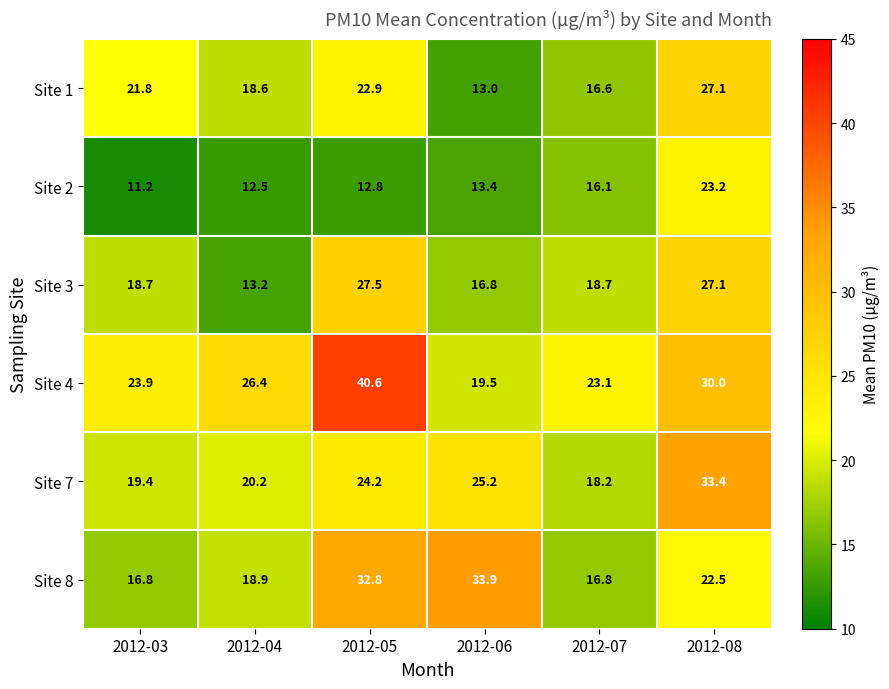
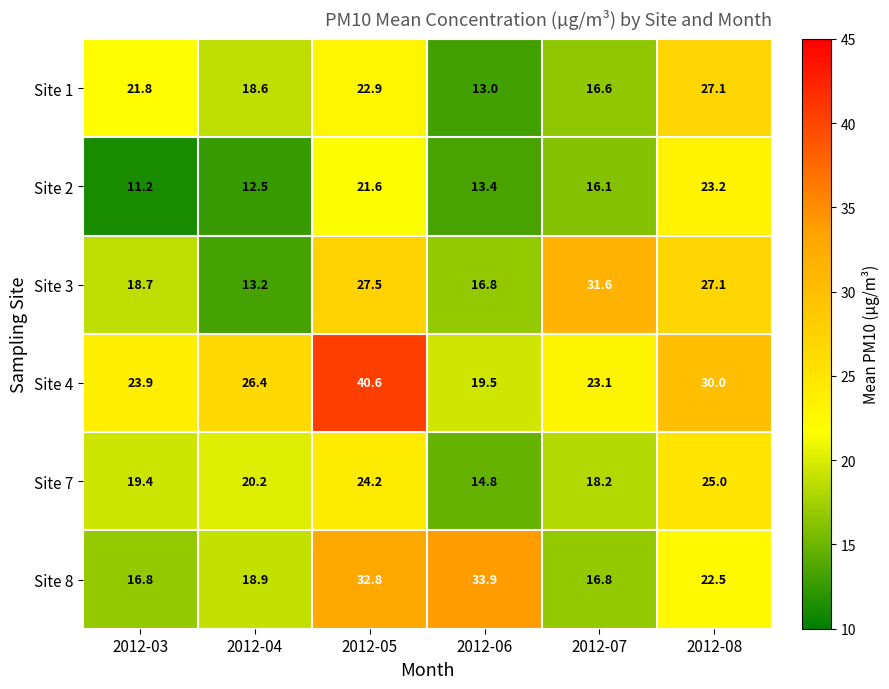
Site 2, 2012-05: 12.8 -> 21.6
Site 3, 2012-07: 18.7 -> 31.6
Site 7, 2012-06: 25.2 -> 14.8
Site 7, 2012-08: 33.4 -> 25.0
